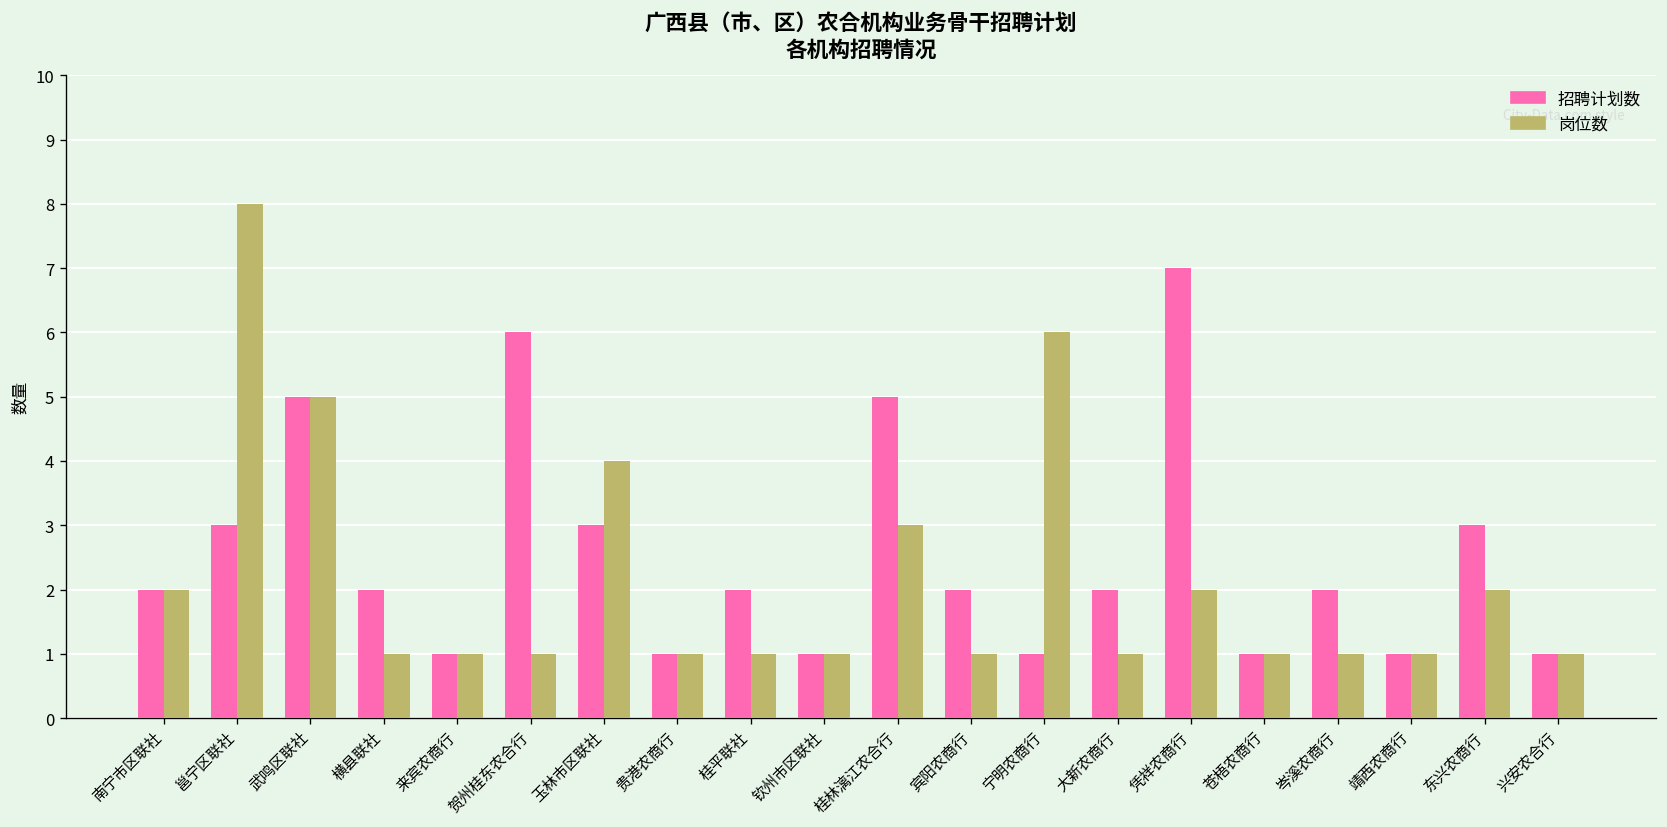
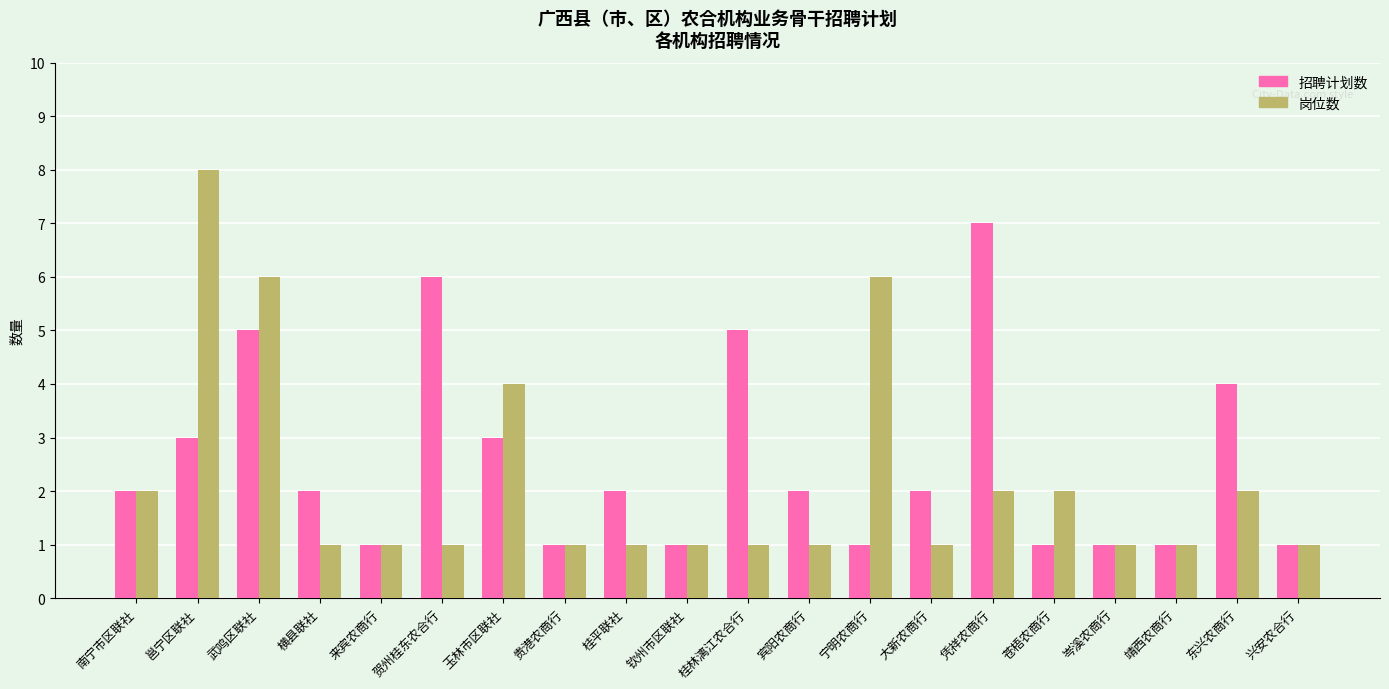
岗位数, 武鸣区联社: 5 -> 6
岗位数, 桂林漓江农合行: 3 -> 1
岗位数, 苍梧农商行: 1 -> 2
招聘计划数, 岑溪农商行: 2 -> 1
招聘计划数, 东兴农商行: 3 -> 4
